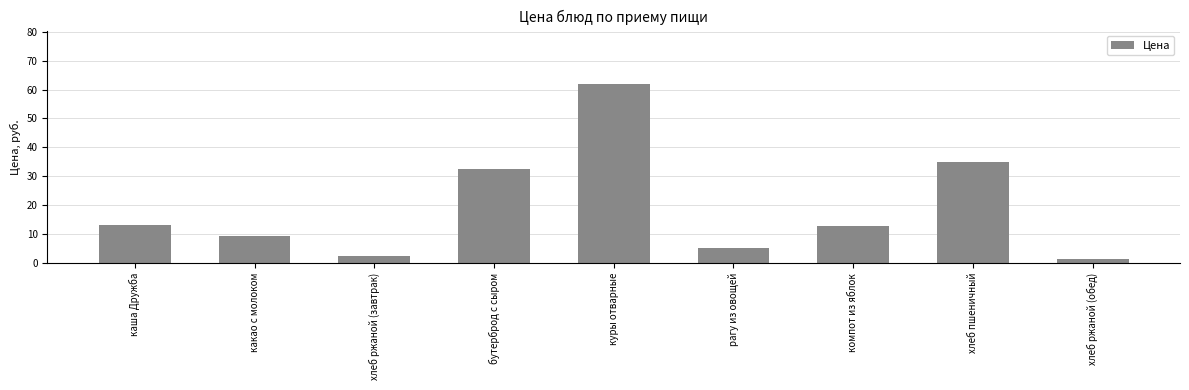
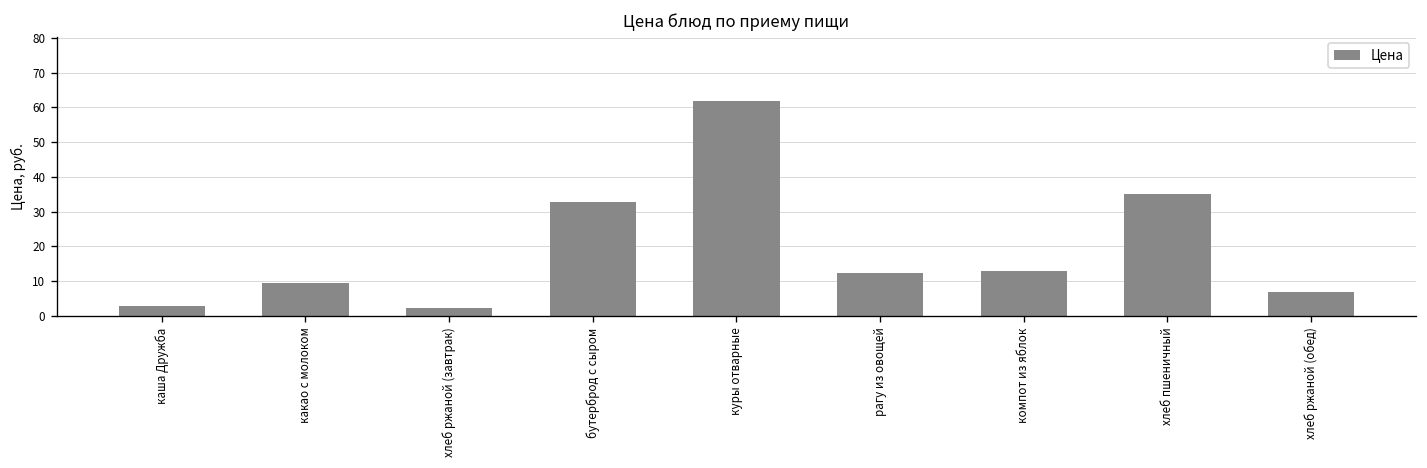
каша Дружба: 13 -> 3
рагу из овощей: 5 -> 12
хлеб ржаной (обед): 1 -> 7
